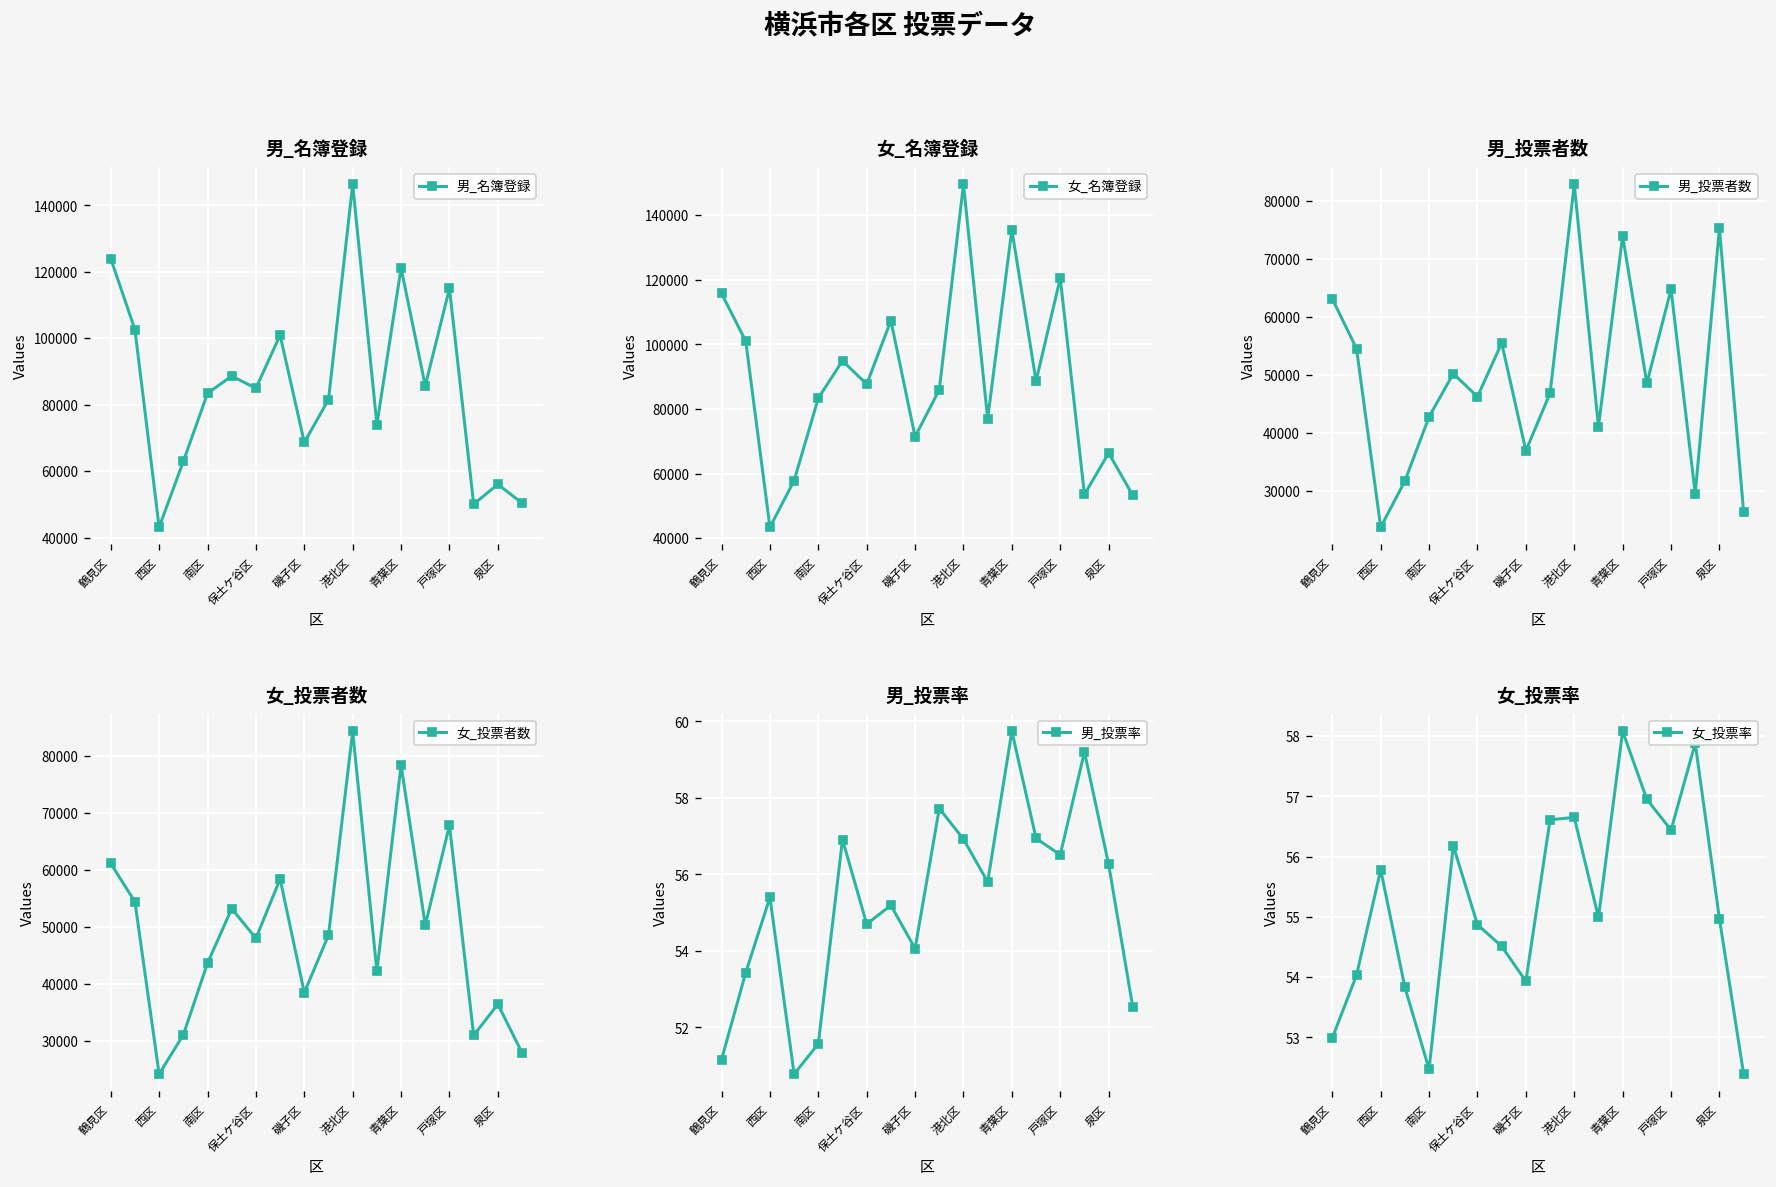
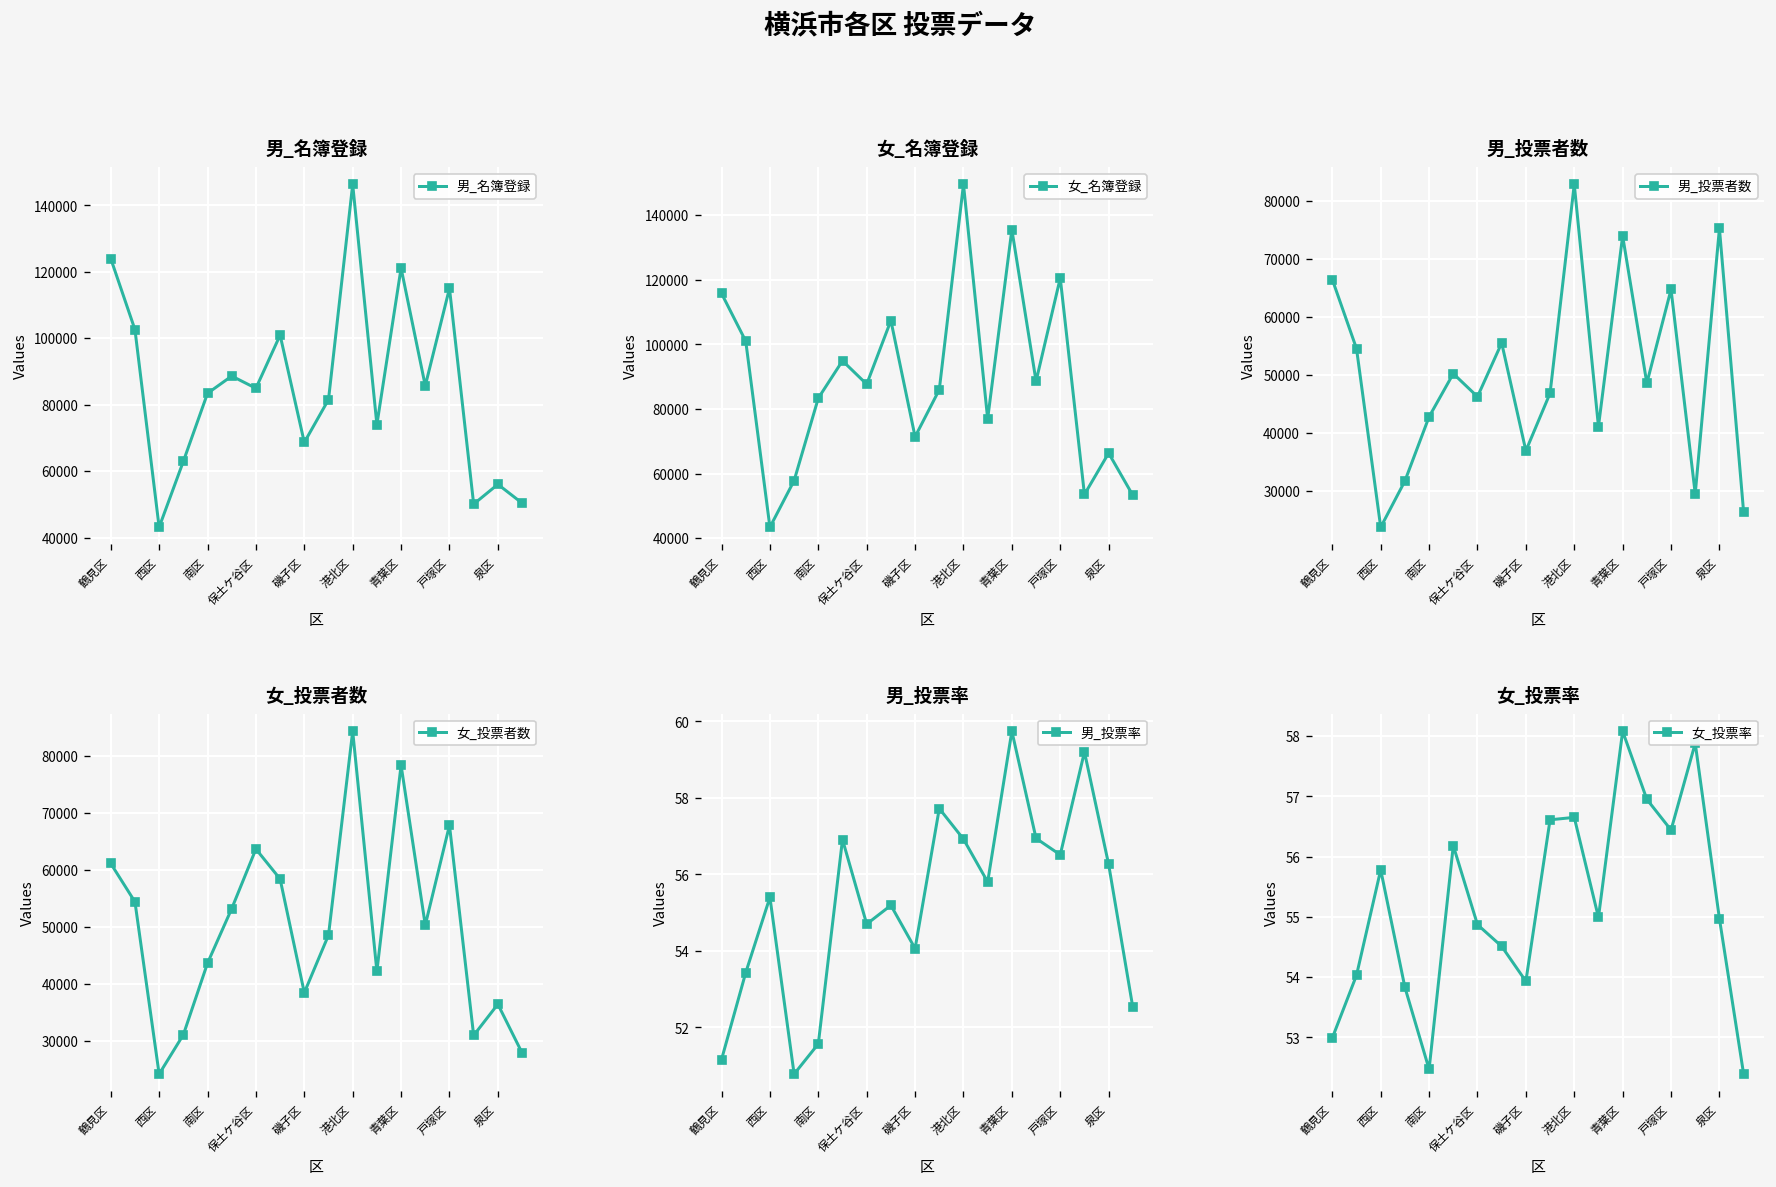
男_投票者数, 鶴見区: 63000 -> 66000
女_投票者数, 保土ケ谷区: 48000 -> 64000
